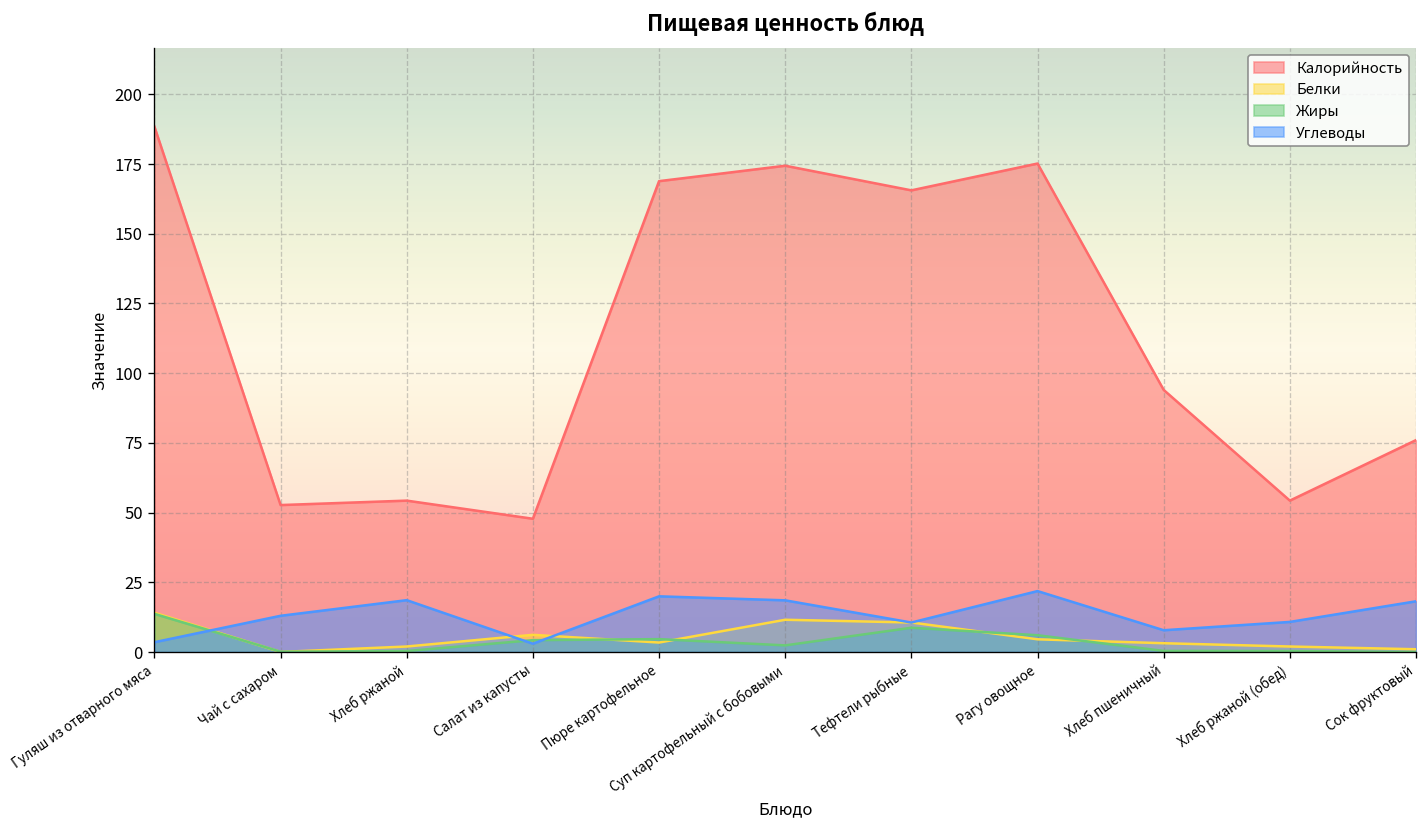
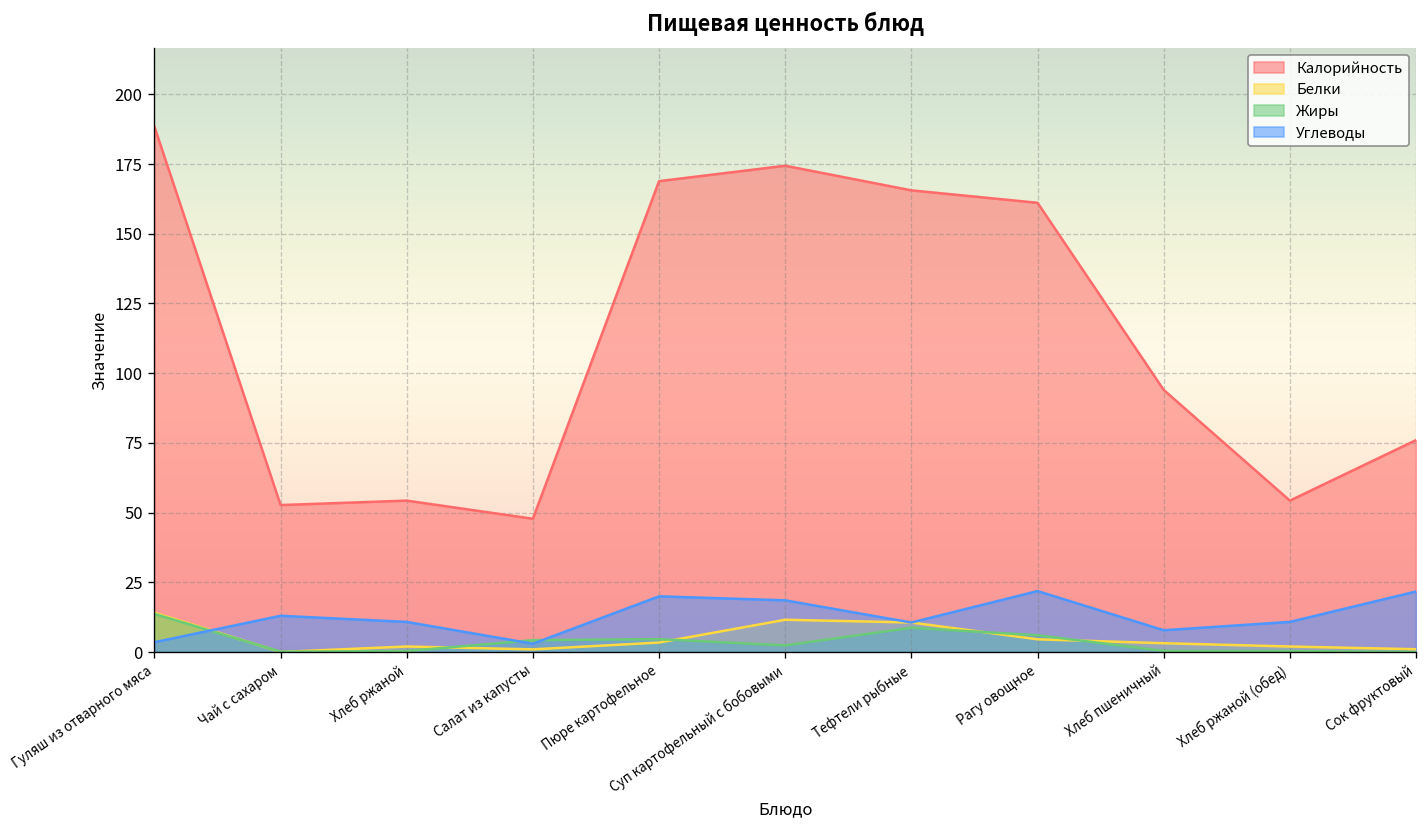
Углеводы, Хлеб ржаной: 19 -> 11
Белки, Салат из капусты: 6 -> 1
Калорийность, Рагу овощное: 175 -> 161
Углеводы, Сок фруктовый: 18 -> 22
